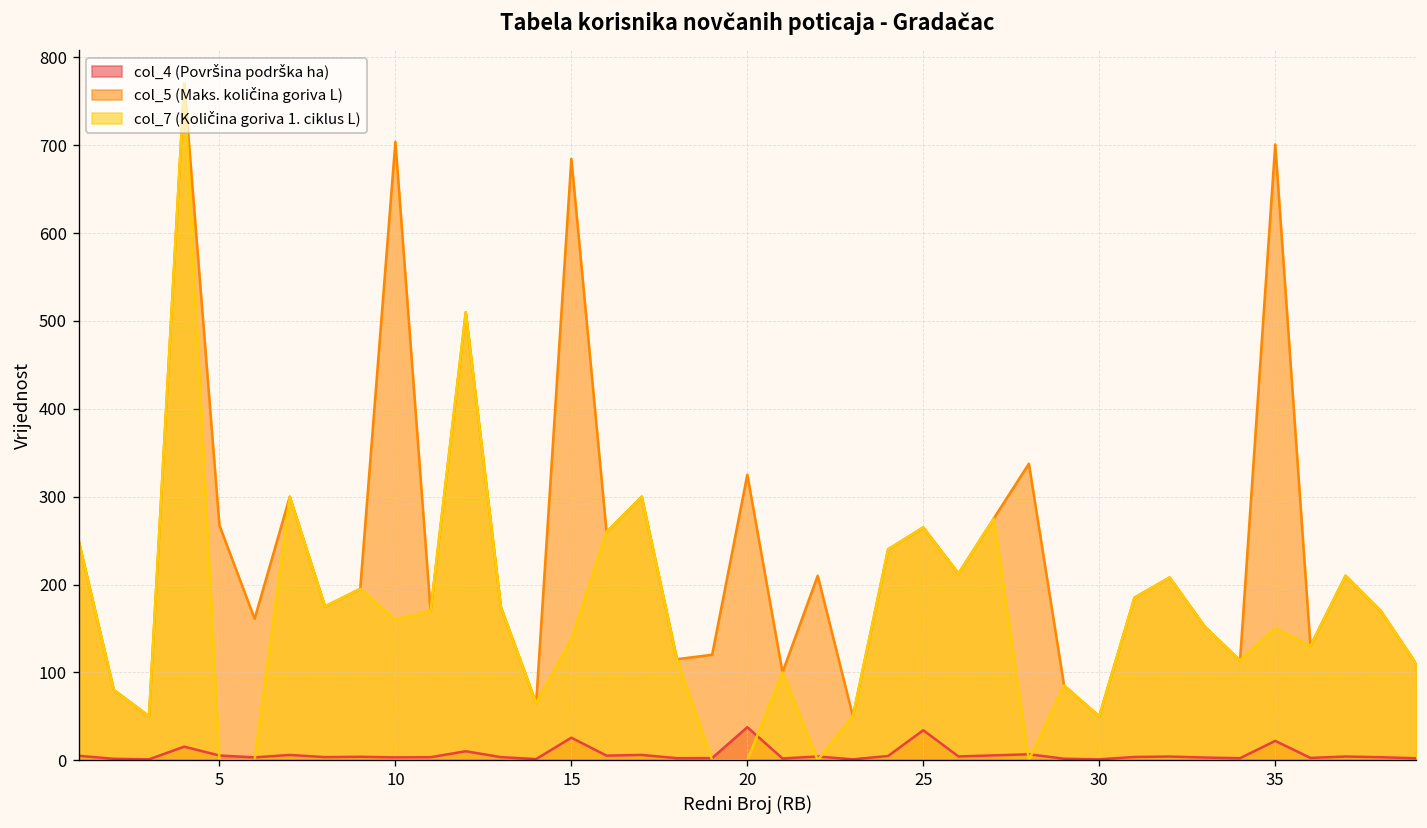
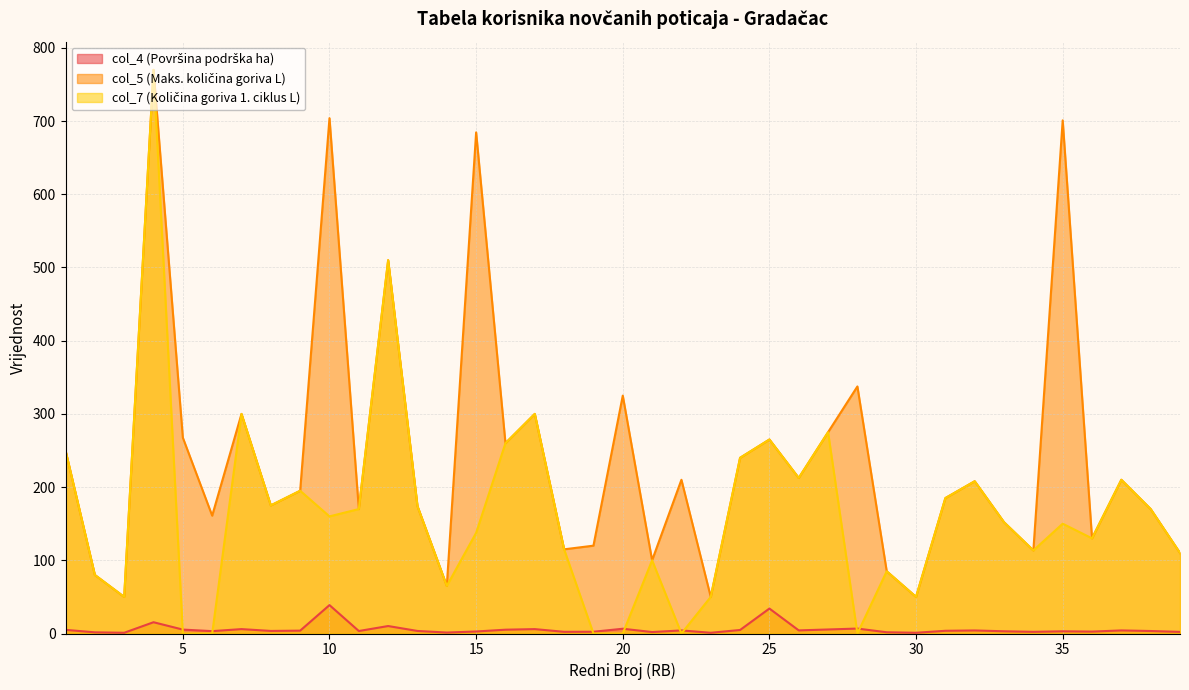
col_4 (Površina podrška ha), 10: 0 -> 40
col_4 (Površina podrška ha), 15: 30 -> 0
col_4 (Površina podrška ha), 20: 40 -> 10
col_4 (Površina podrška ha), 35: 20 -> 0
